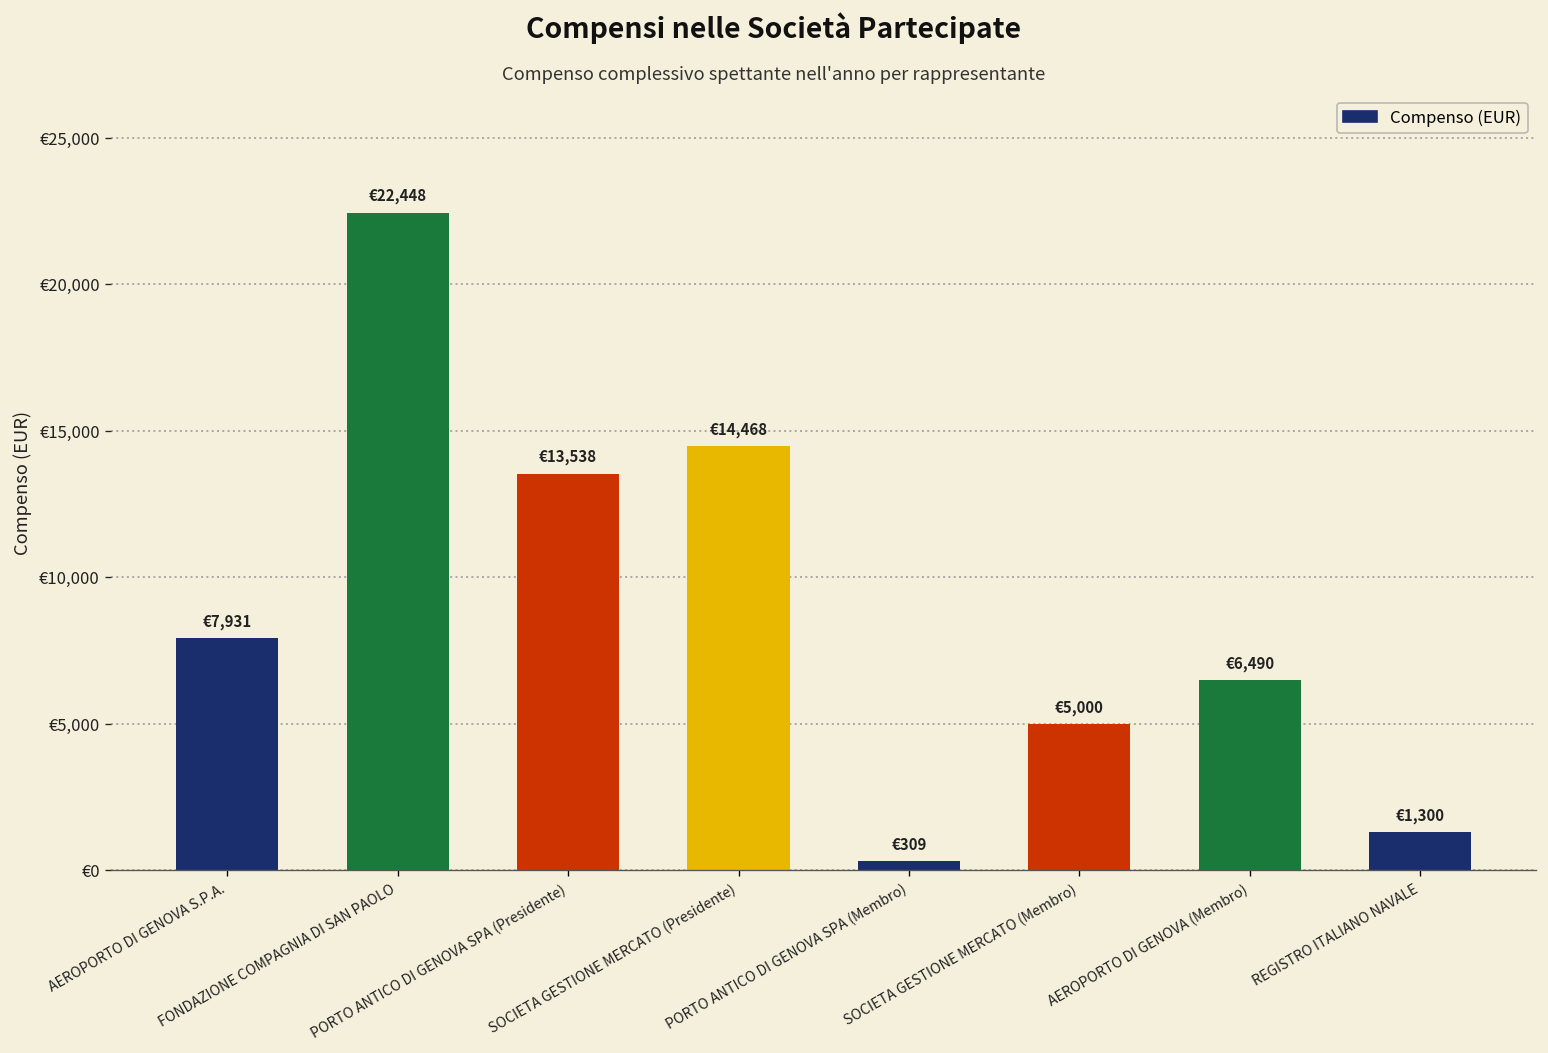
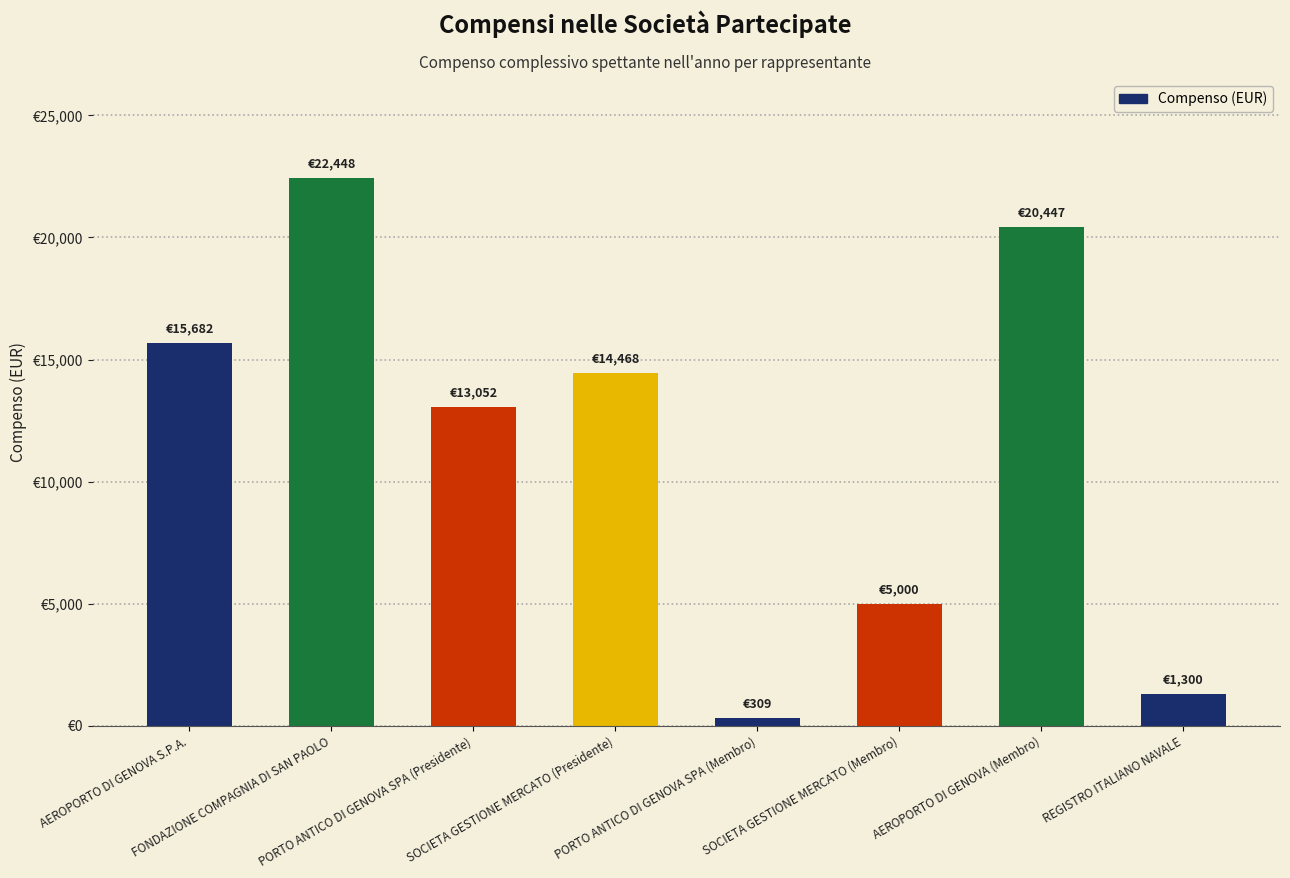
AEROPORTO DI GENOVA S.P.A.: €7,931 -> €15,682
PORTO ANTICO DI GENOVA SPA (Presidente): €13,538 -> €13,052
AEROPORTO DI GENOVA (Membro): €6,490 -> €20,447
